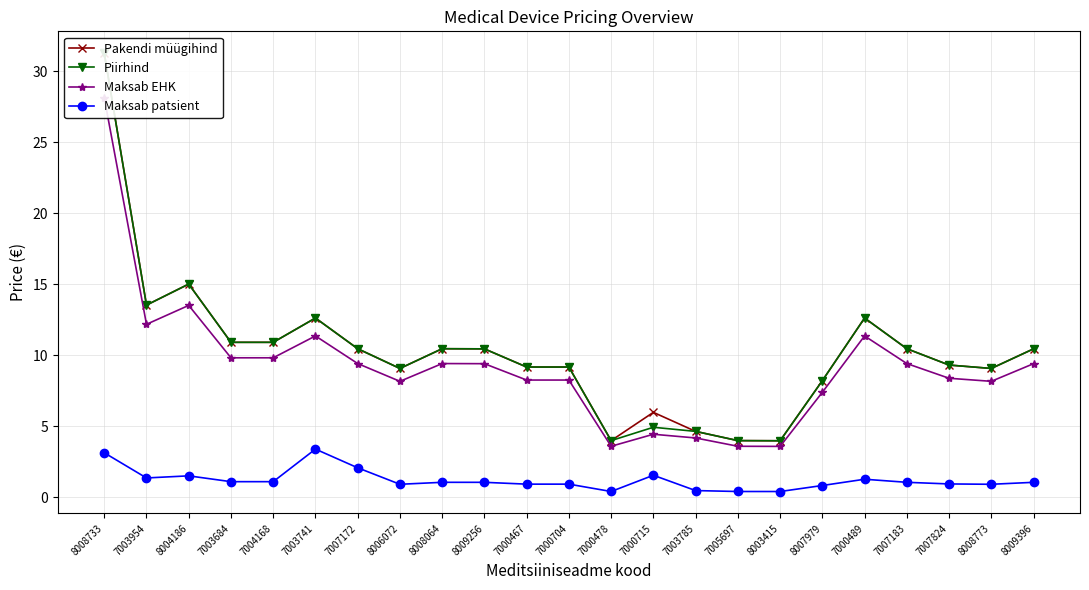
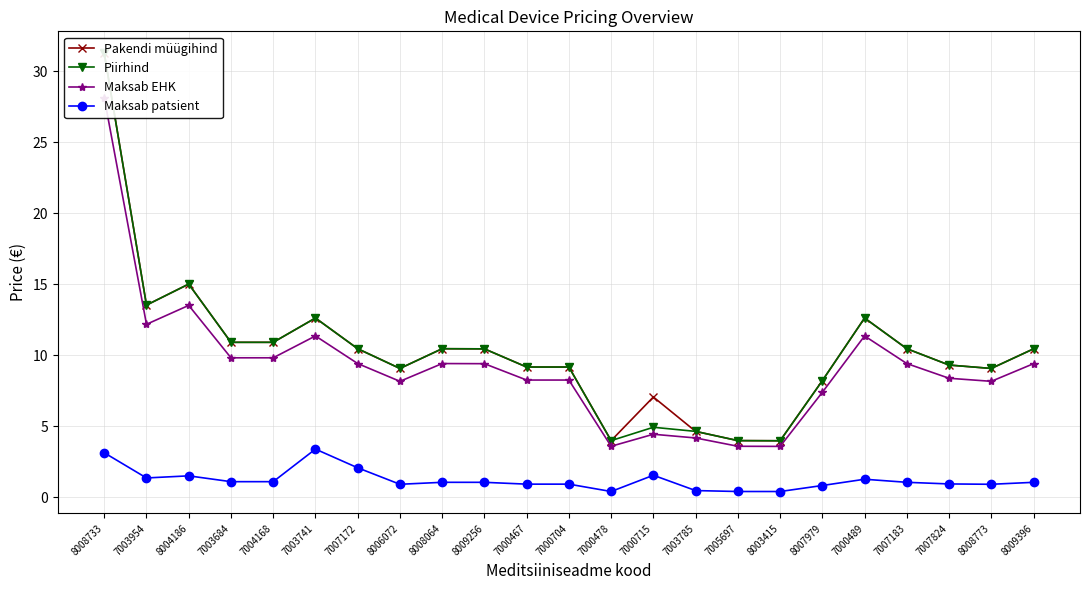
Pakendi müügihind, 7000715: 6.0 -> 7.1
